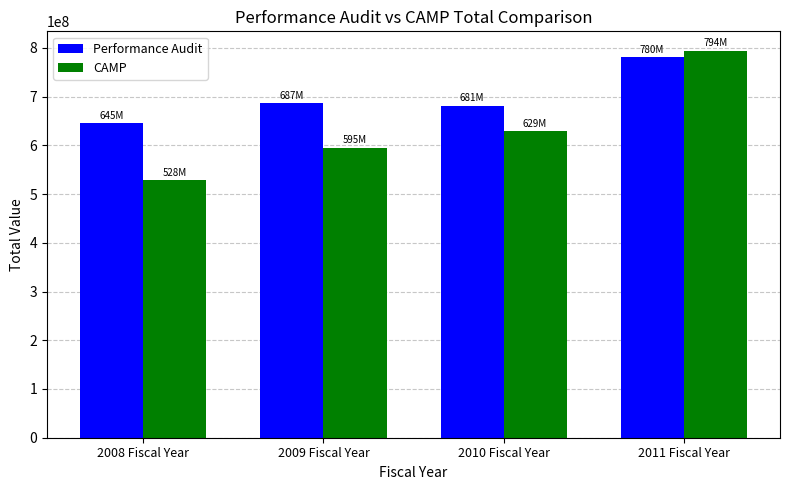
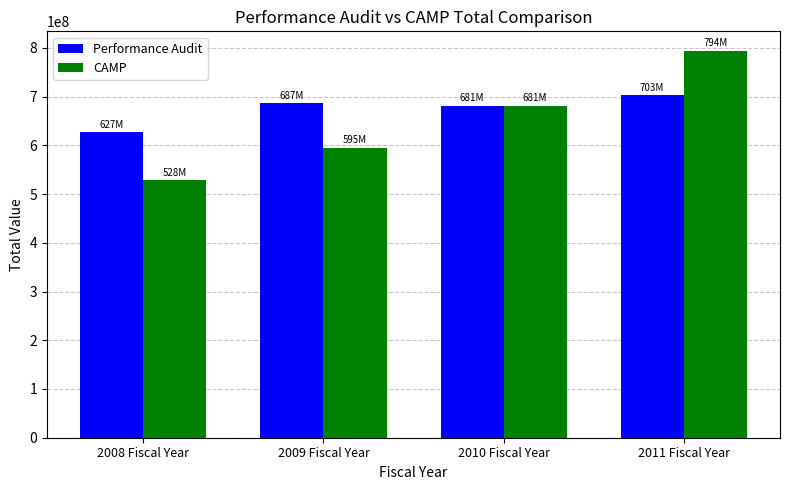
Performance Audit, 2008 Fiscal Year: 645M -> 627M
CAMP, 2010 Fiscal Year: 629M -> 681M
Performance Audit, 2011 Fiscal Year: 780M -> 703M
